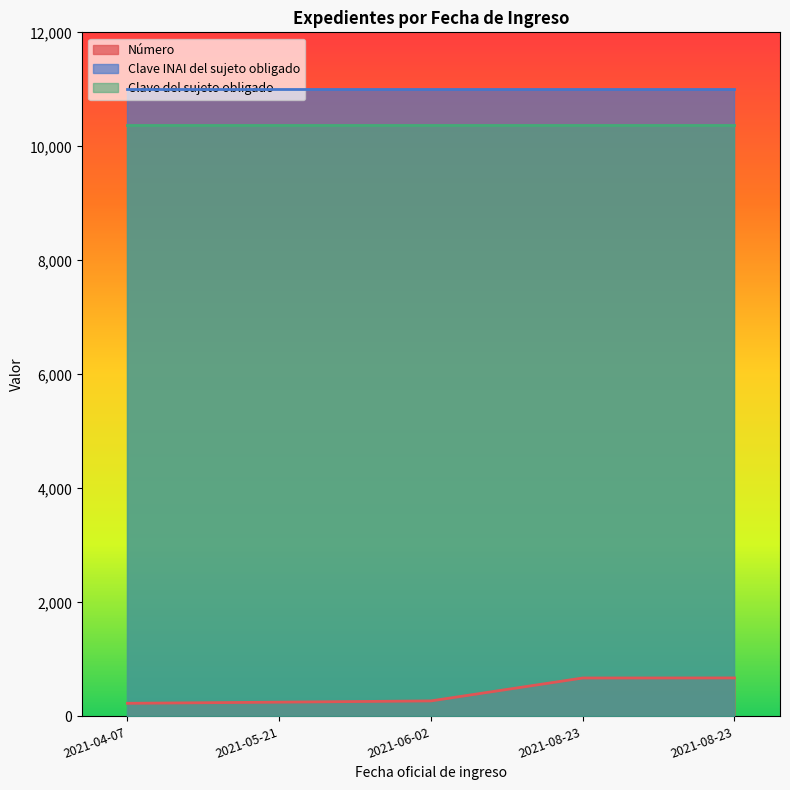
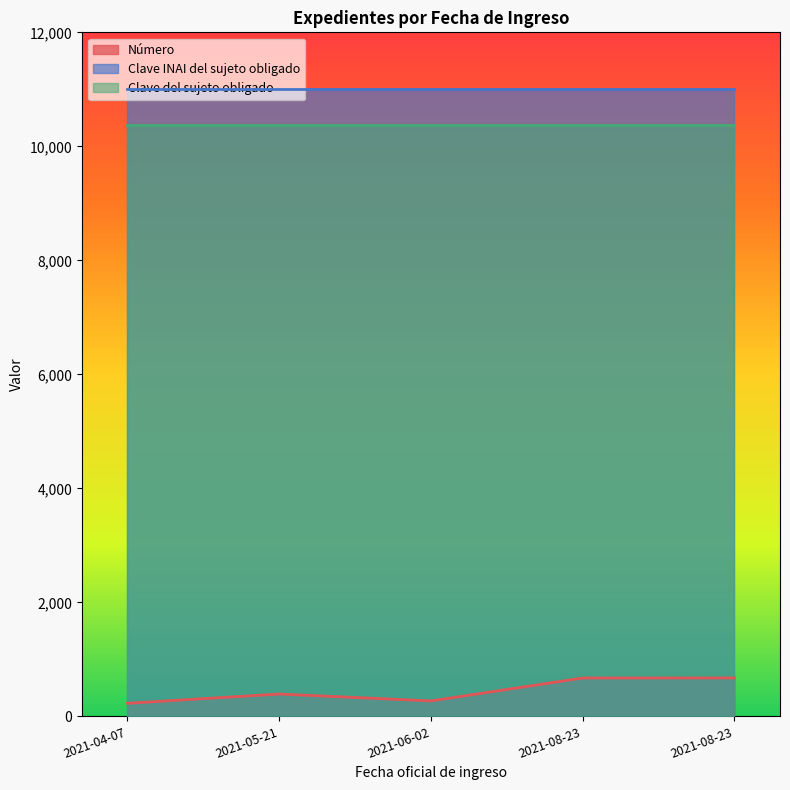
Número, 2021-05-21: 200 -> 400
